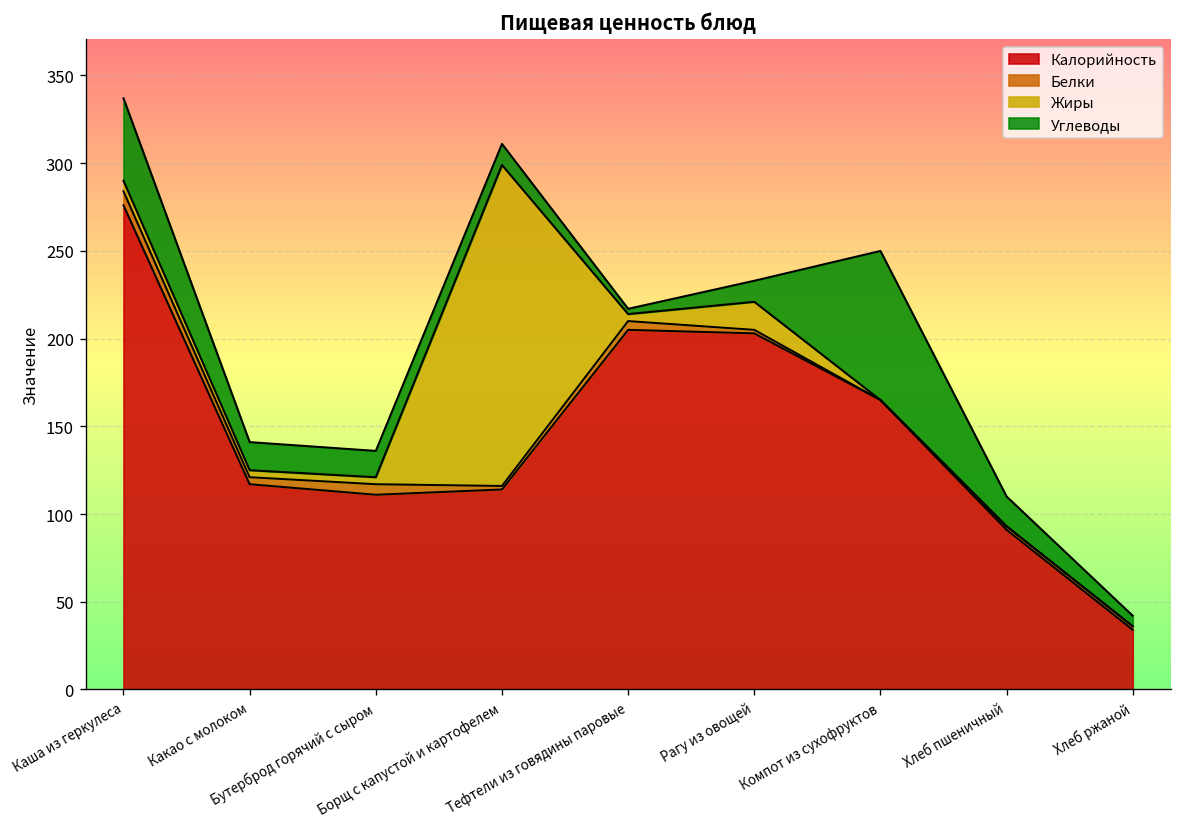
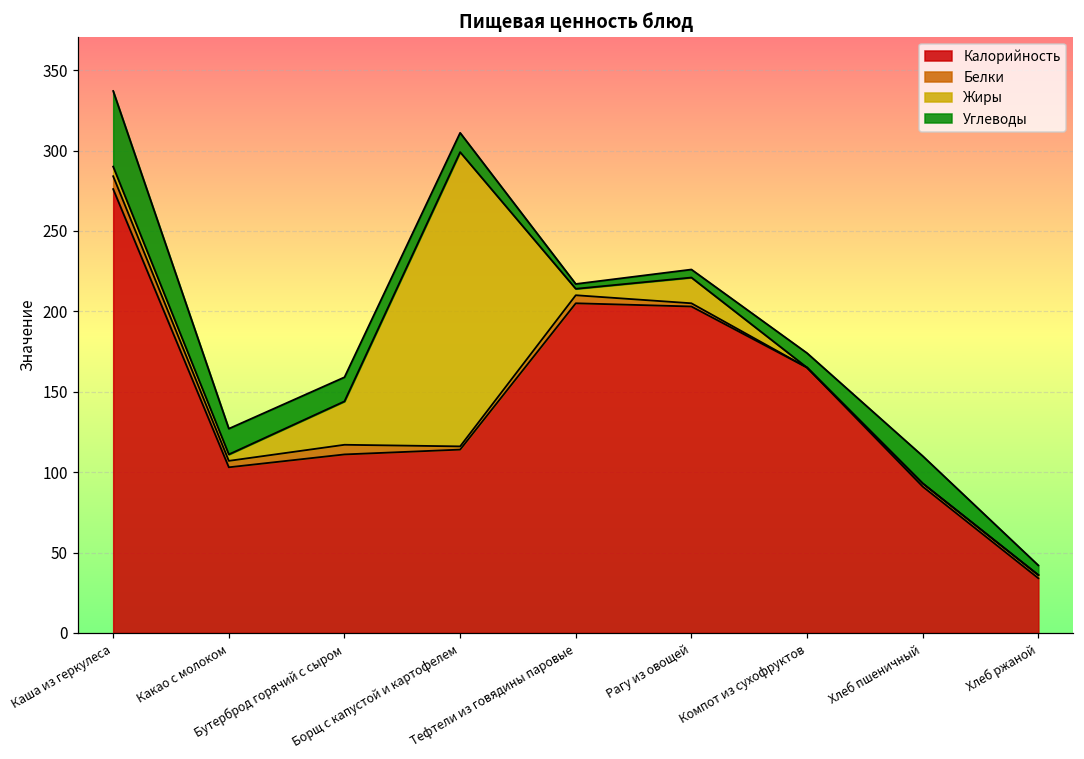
Калорийность, Какао с молоком: 117 -> 103
Жиры, Бутерброд горячий с сыром: 4 -> 27
Углеводы, Рагу из овощей: 12 -> 5
Углеводы, Компот из сухофруктов: 85 -> 9
